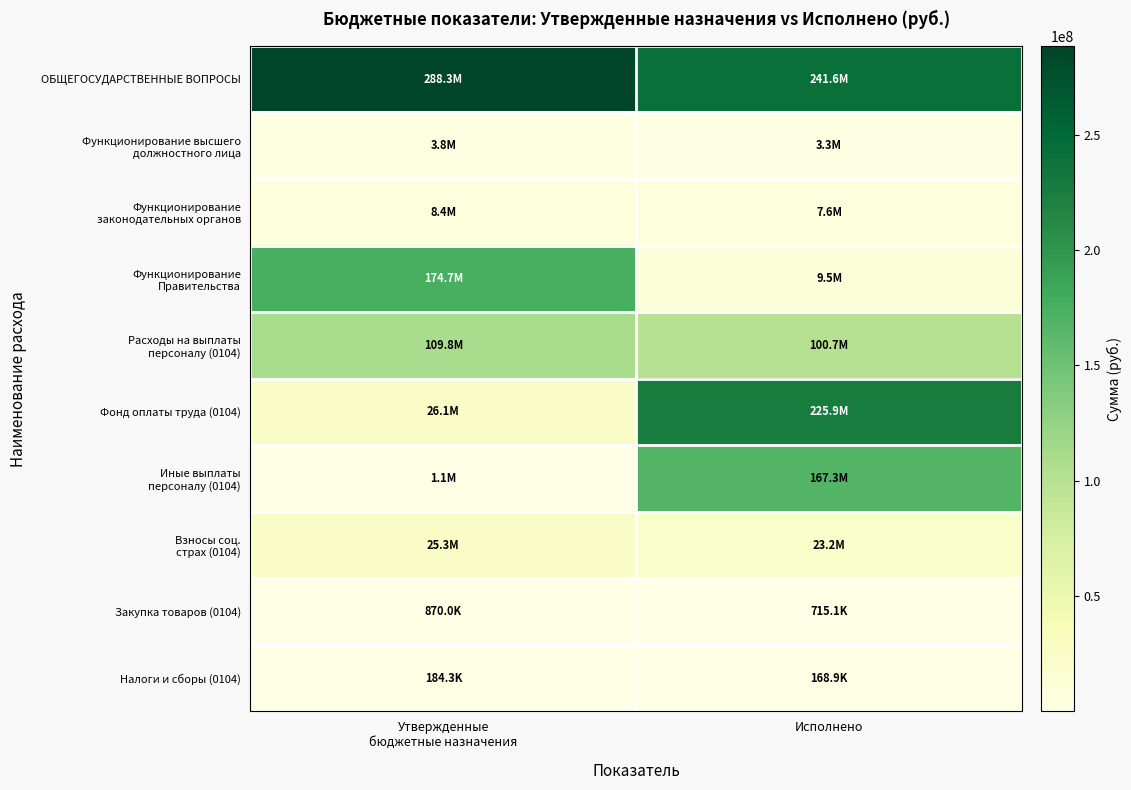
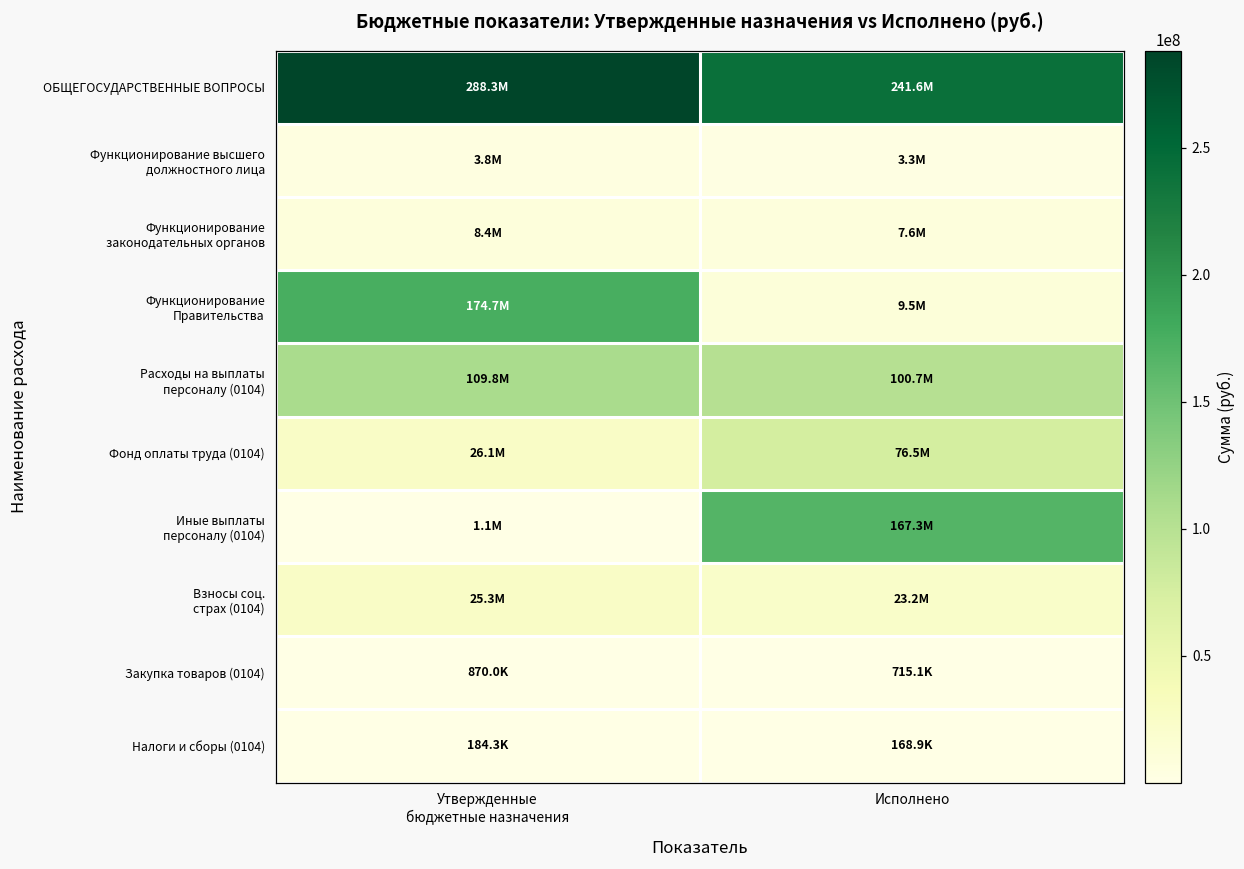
Фонд оплаты труда (0104), Исполнено: 225.9M -> 76.5M
